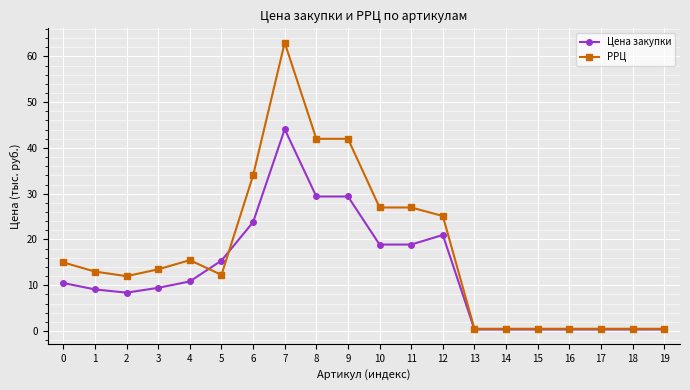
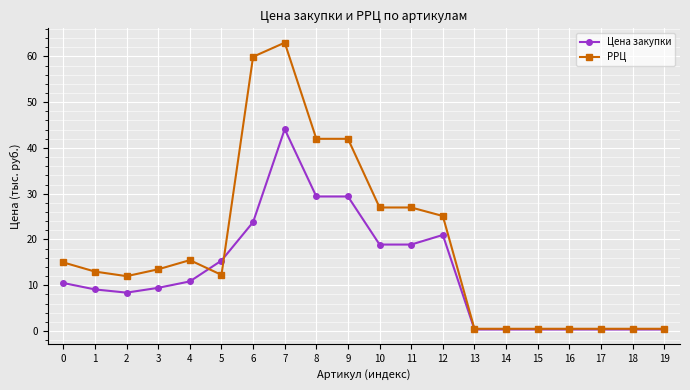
РРЦ, 6: 34 -> 60
